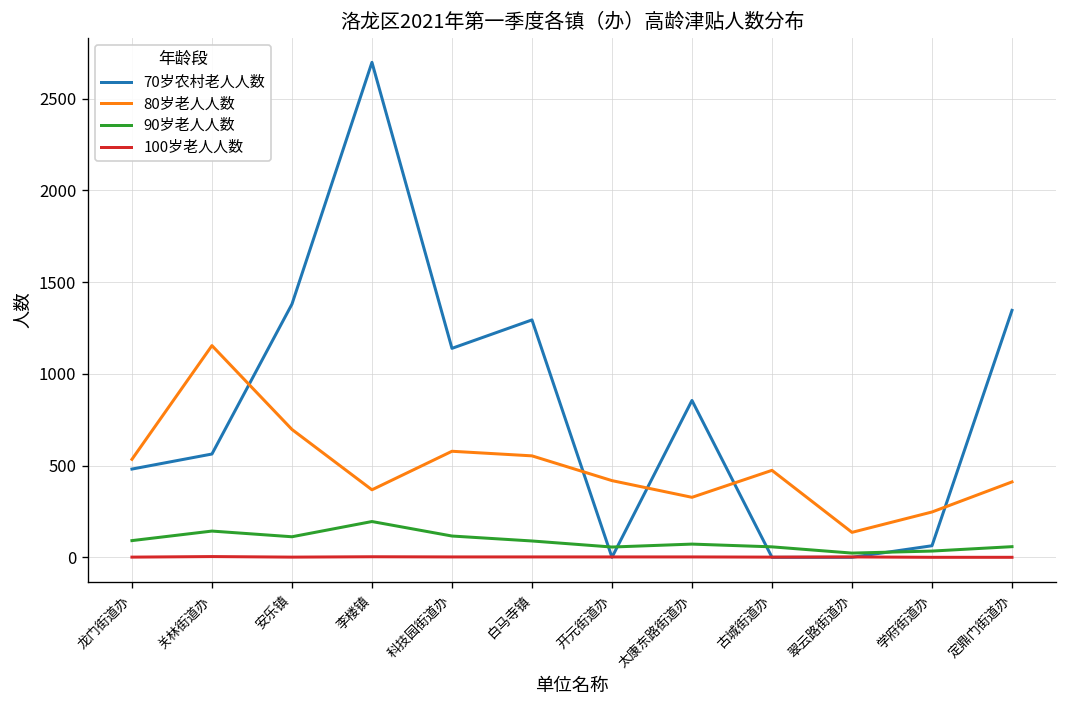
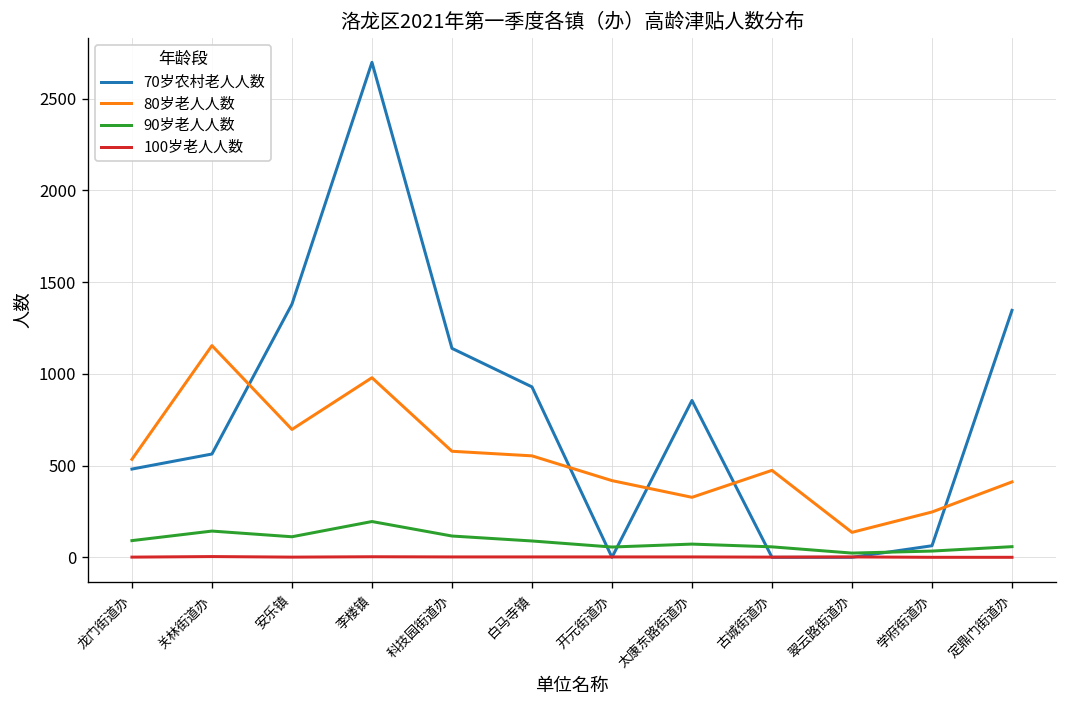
80岁老人人数, 李楼镇: 370 -> 980
70岁农村老人人数, 白马寺镇: 1290 -> 930
